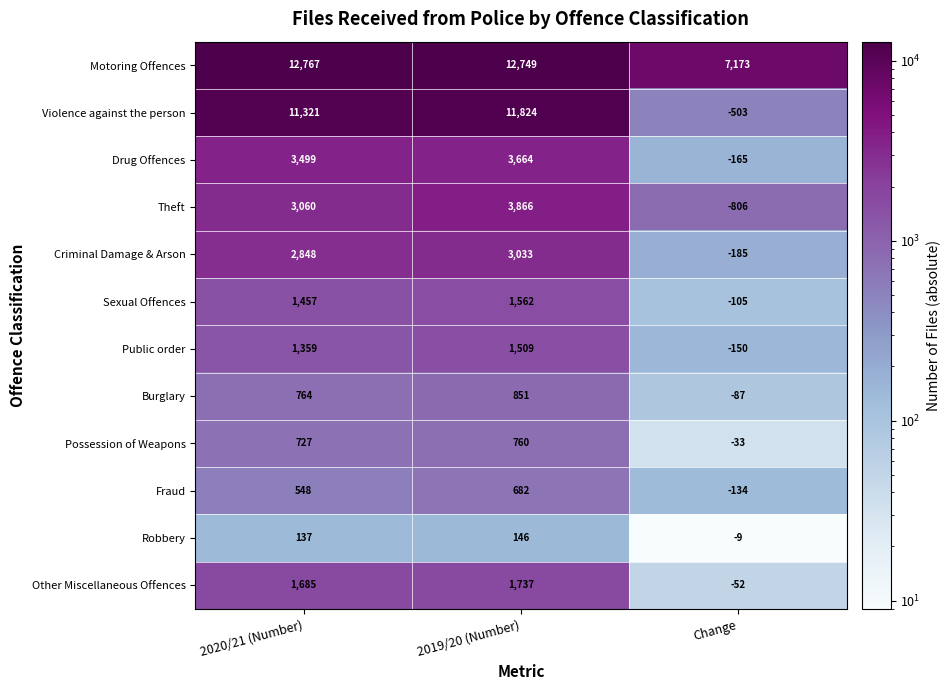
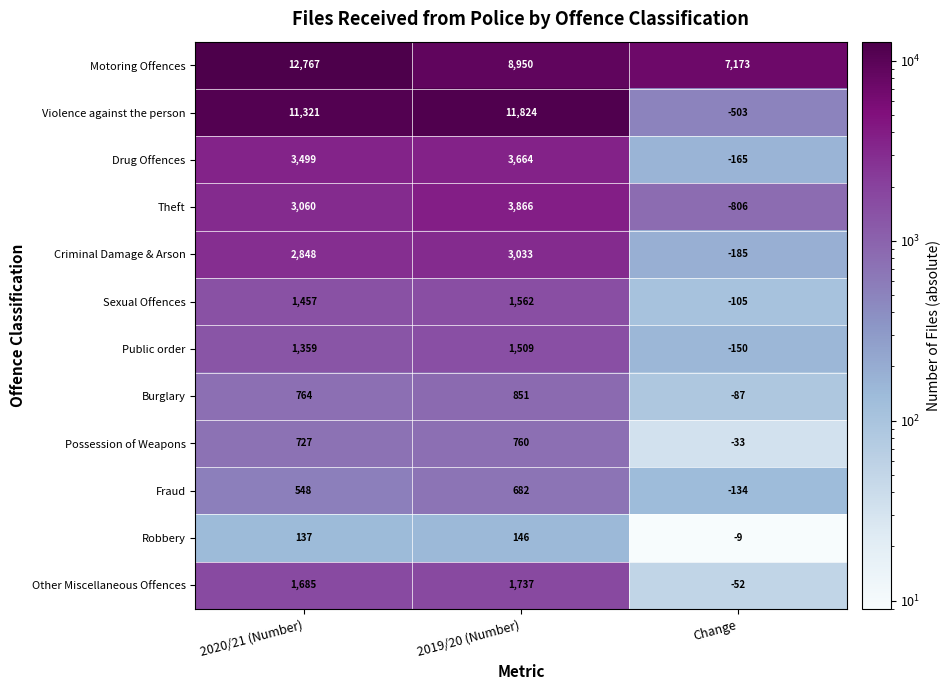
Motoring Offences, 2019/20 (Number): 12,749 -> 8,950
